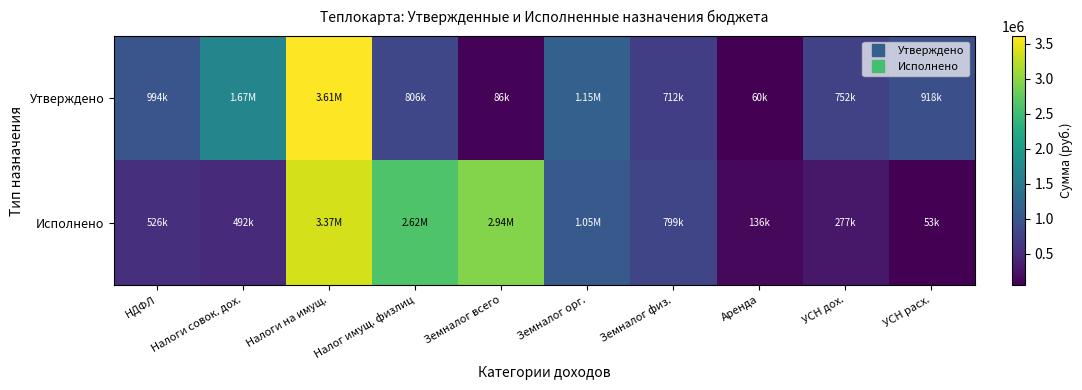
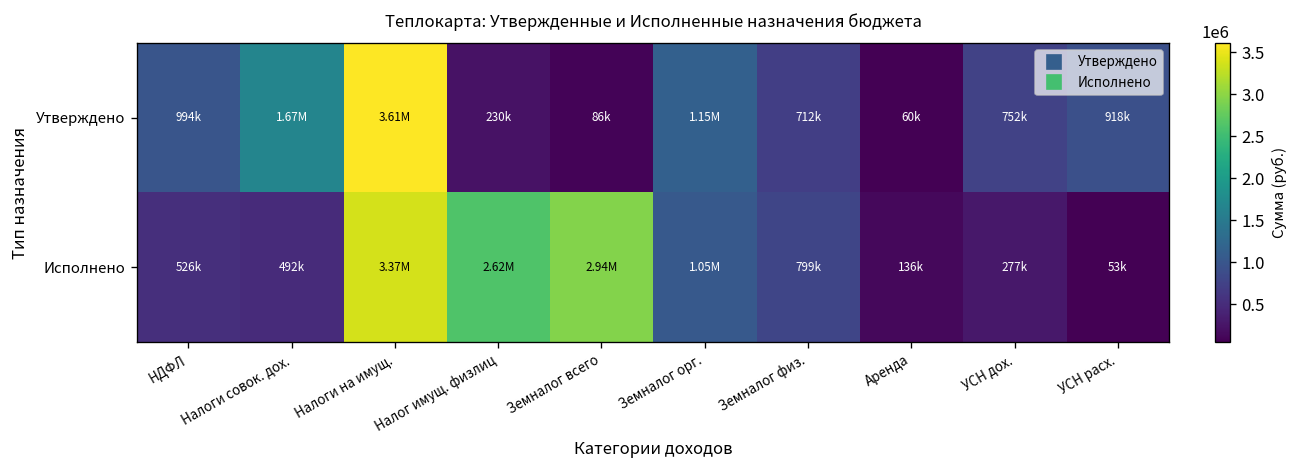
Утверждено, Налог имущ. физлиц: 806k -> 230k
